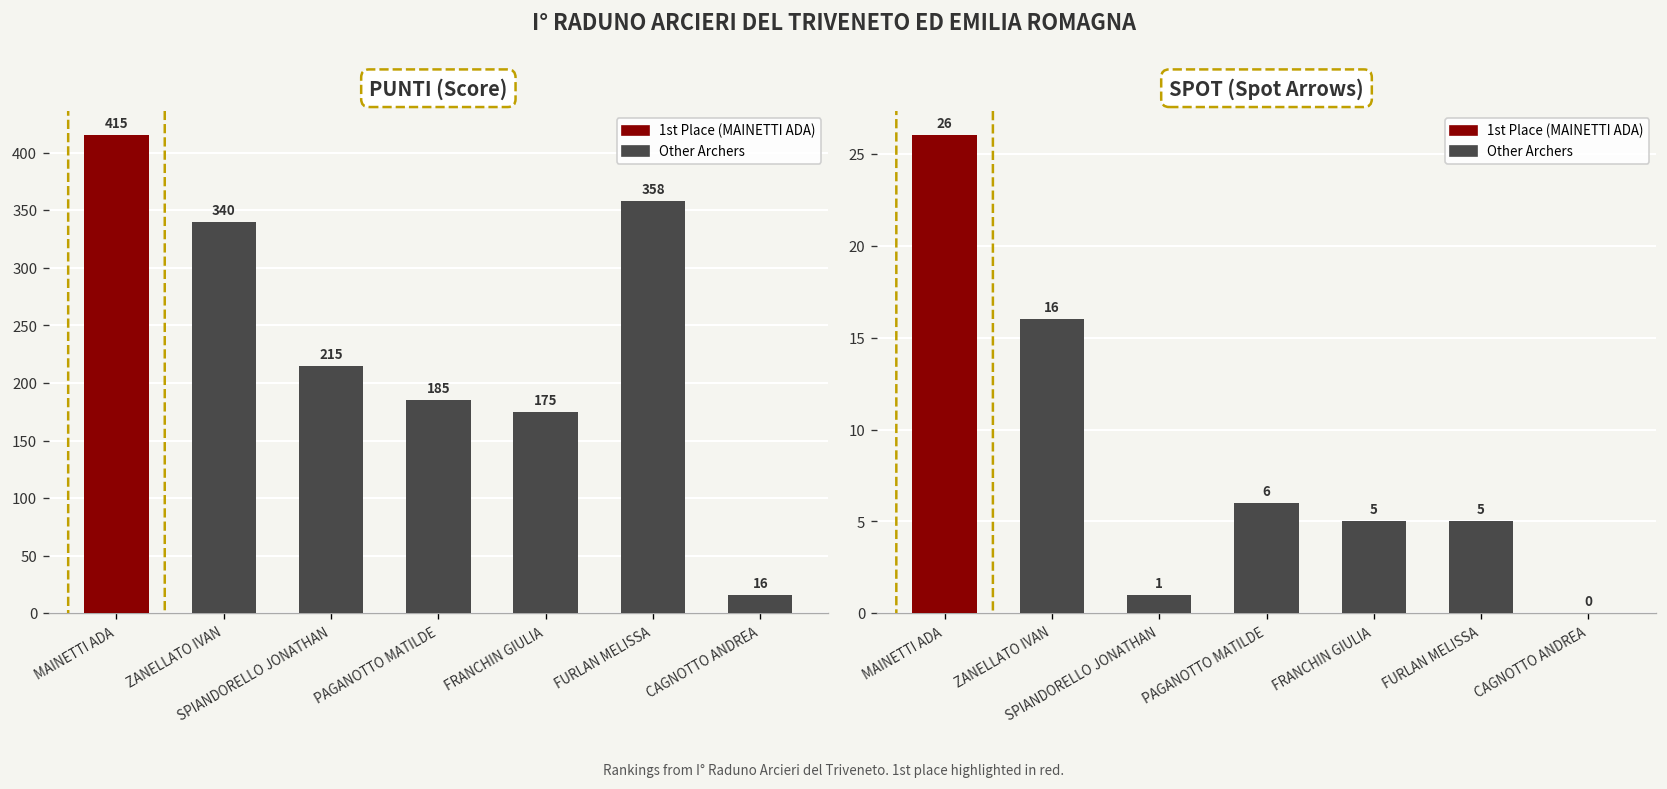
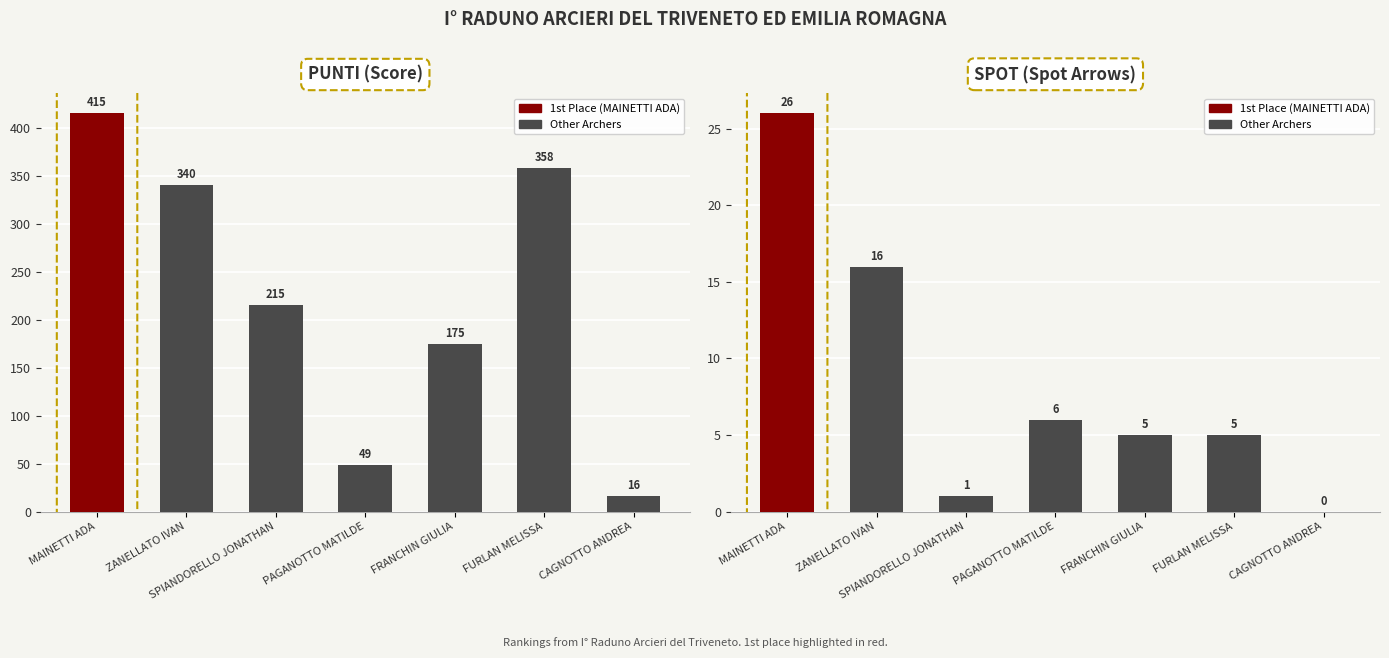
PUNTI (Score), PAGANOTTO MATILDE: 185 -> 49
